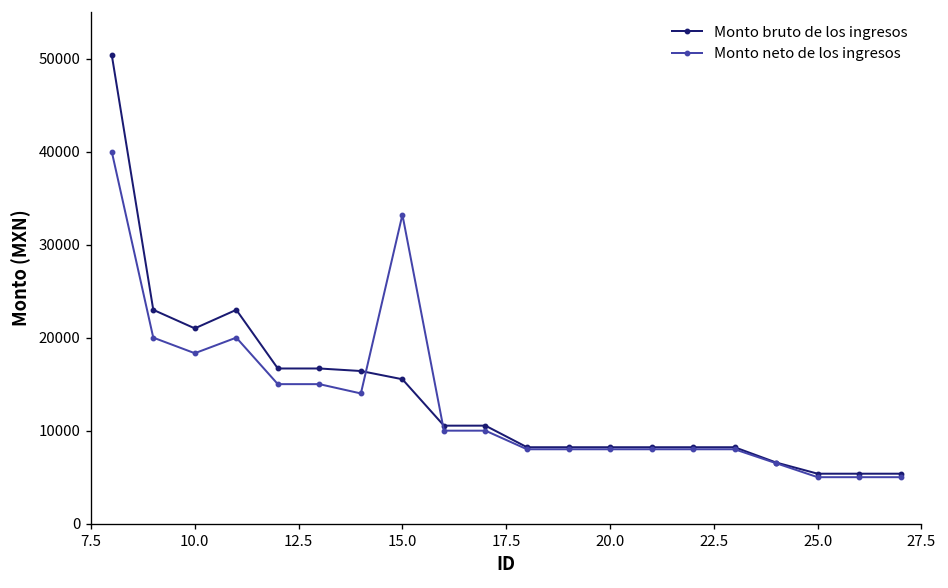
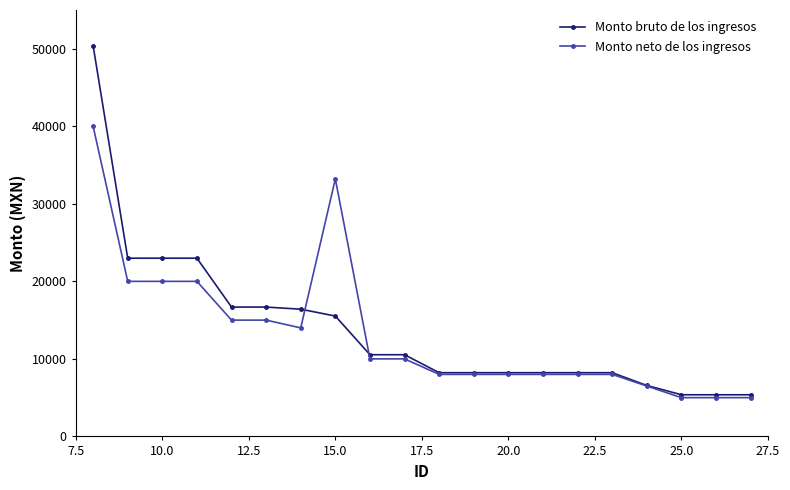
Monto bruto de los ingresos, 10.0: 21000 -> 23000
Monto neto de los ingresos, 10.0: 18000 -> 20000
